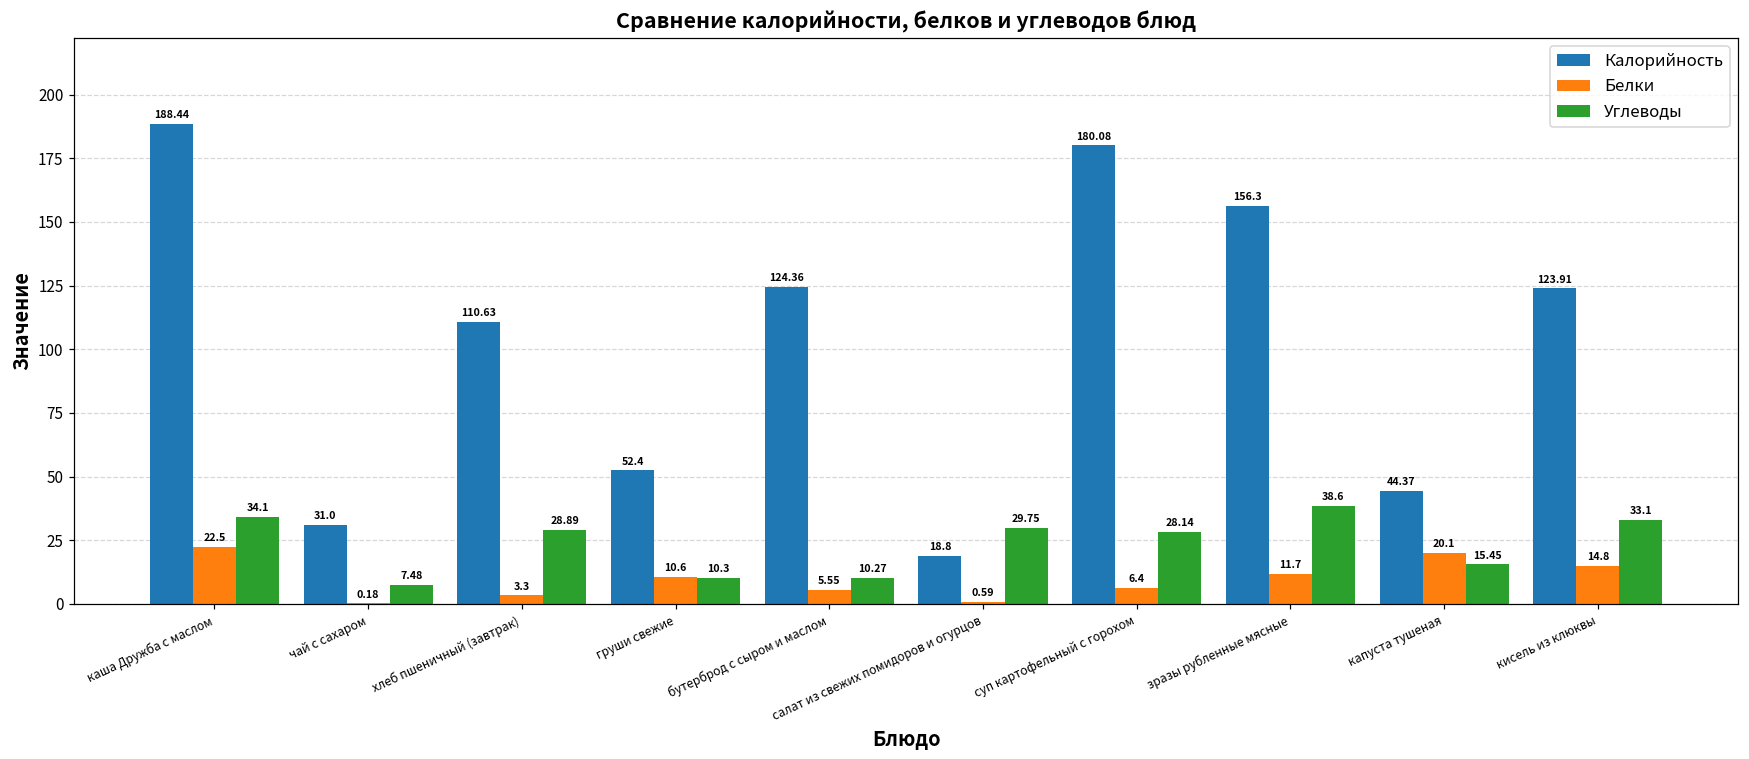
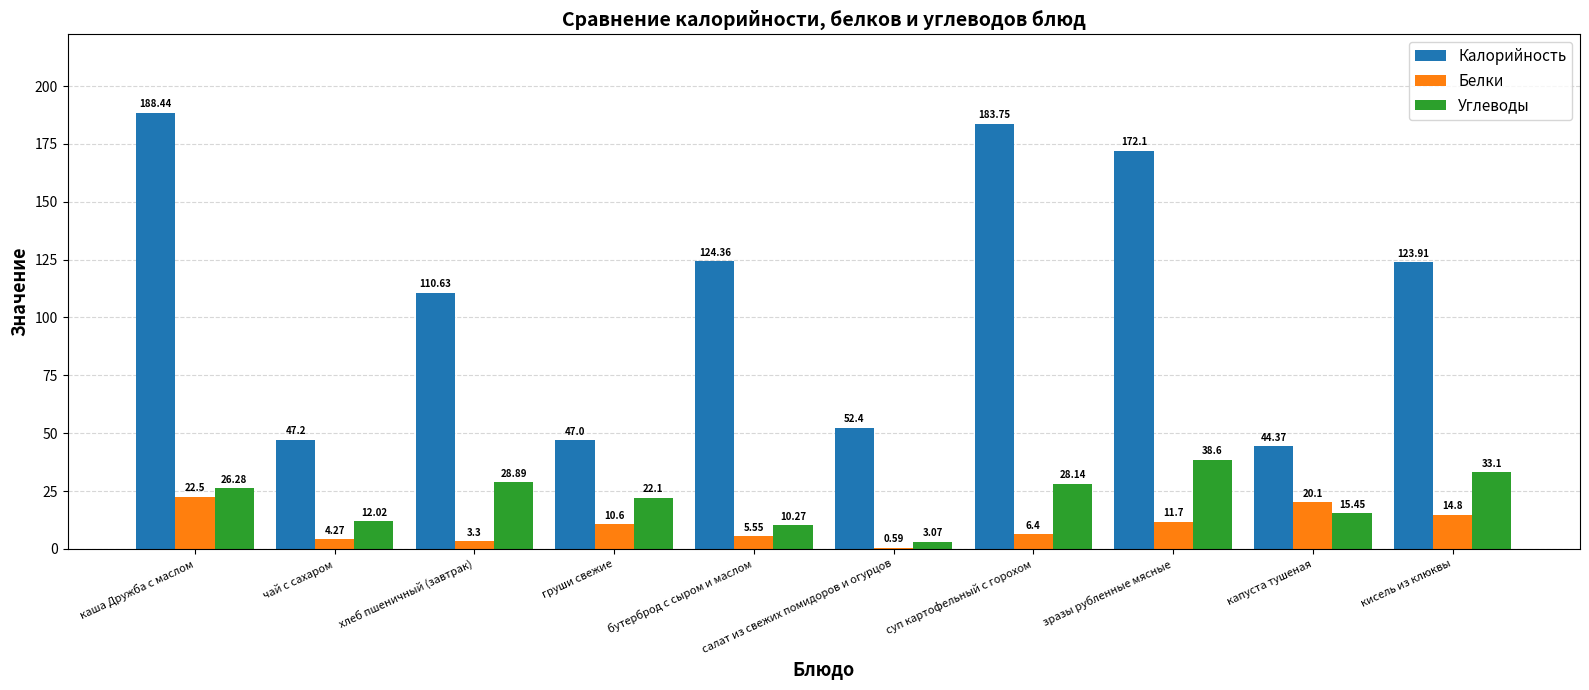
Углеводы, каша Дружба с маслом: 34.1 -> 26.28
Калорийность, чай с сахаром: 31.0 -> 47.2
Белки, чай с сахаром: 0.18 -> 4.27
Углеводы, чай с сахаром: 7.48 -> 12.02
Калорийность, груши свежие: 52.4 -> 47.0
Углеводы, груши свежие: 10.3 -> 22.1
Калорийность, салат из свежих помидоров и огурцов: 18.8 -> 52.4
Углеводы, салат из свежих помидоров и огурцов: 29.75 -> 3.07
Калорийность, суп картофельный с горохом: 180.08 -> 183.75
Калорийность, зразы рубленные мясные: 156.3 -> 172.1
